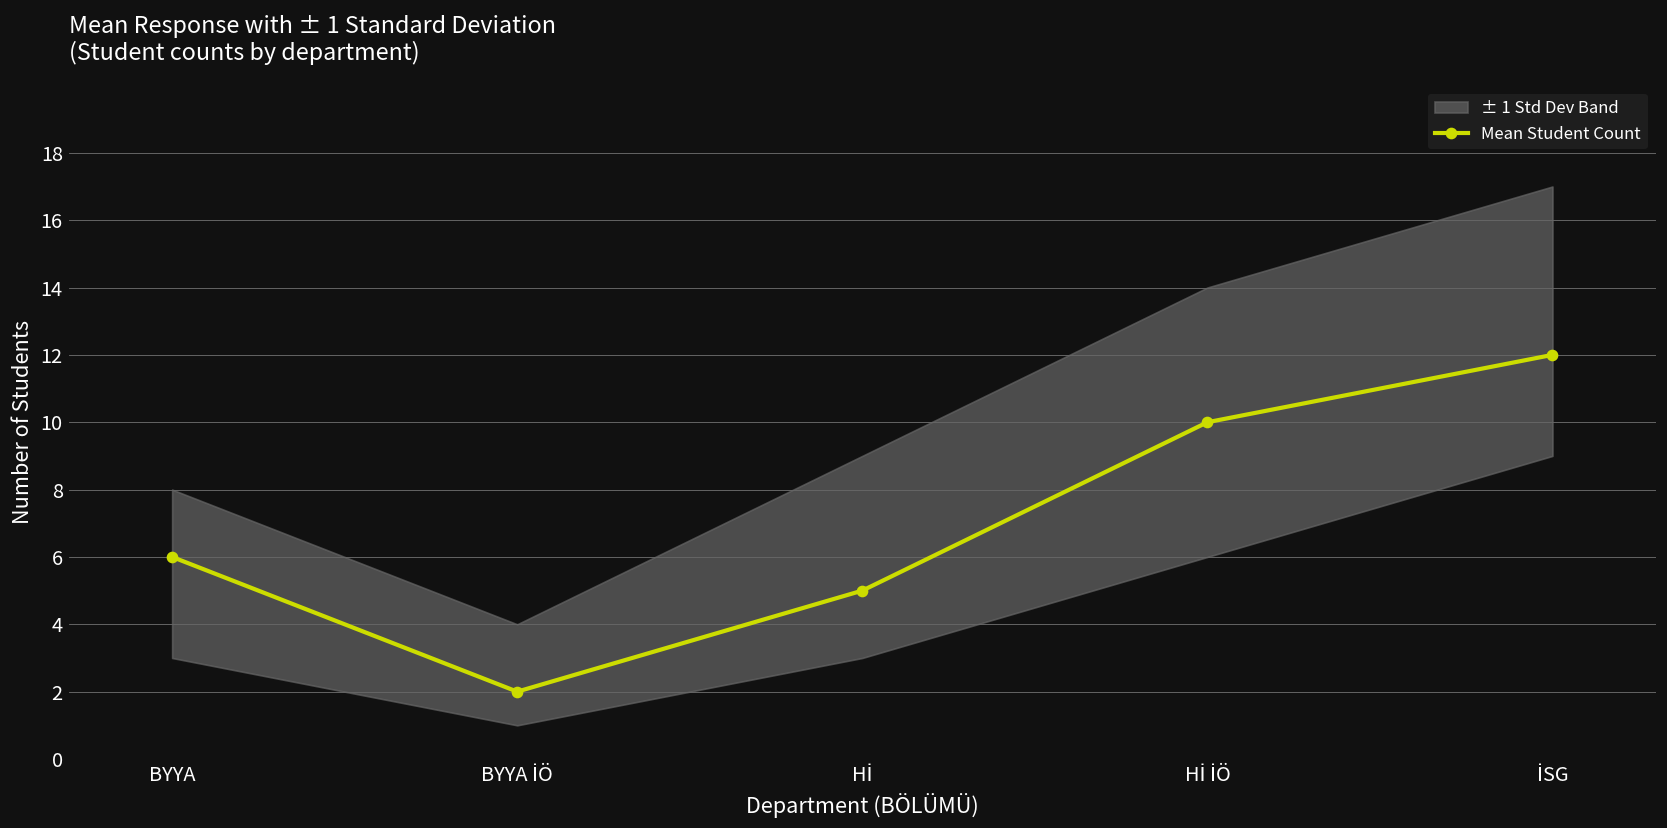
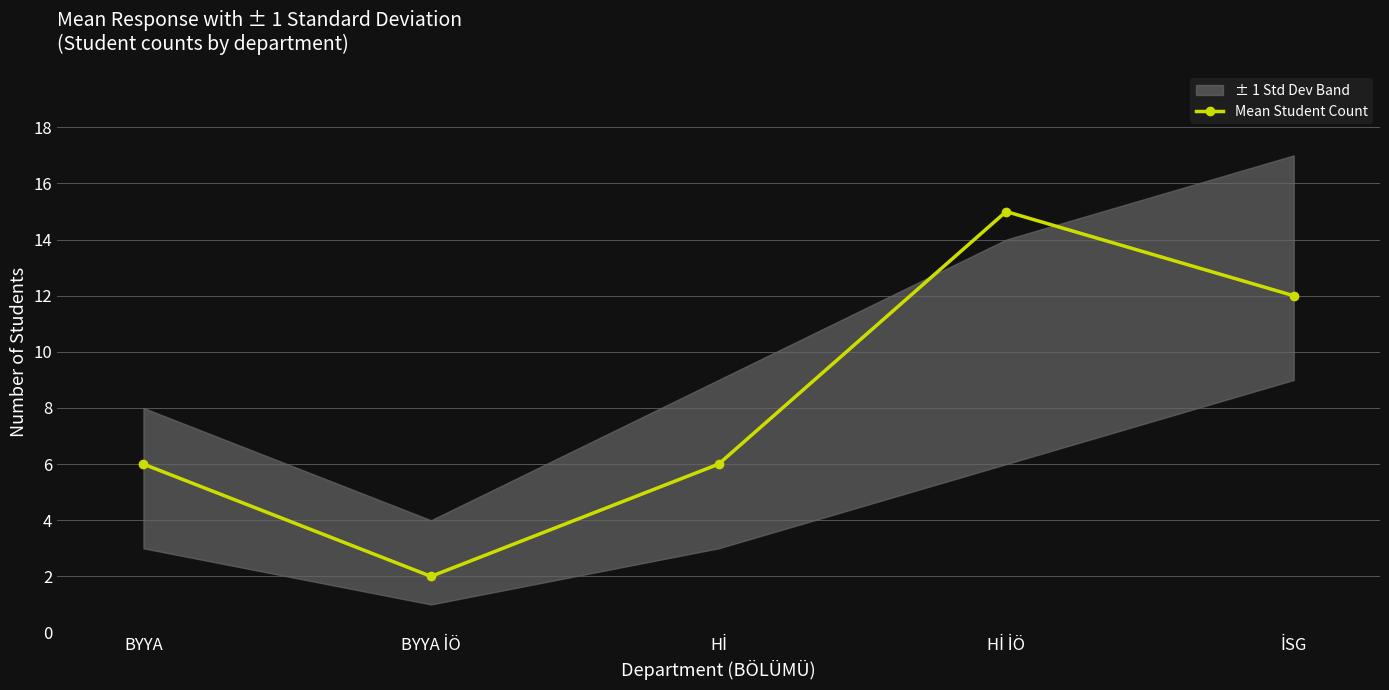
Mean Student Count, Hİ: 5 -> 6
Mean Student Count, Hİ İÖ: 10 -> 15
